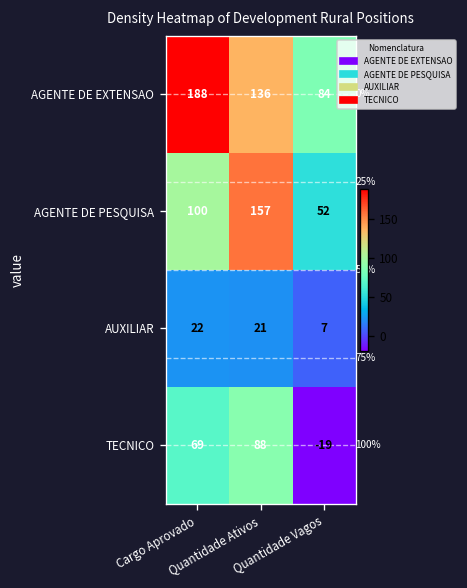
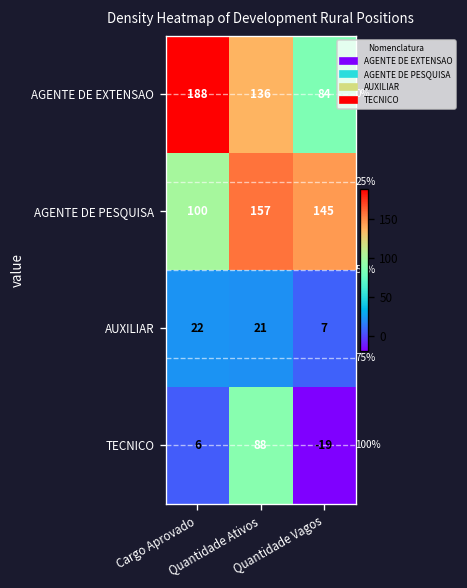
AGENTE DE PESQUISA, Quantidade Vagos: 52 -> 145
TECNICO, Cargo Aprovado: 69 -> 6
